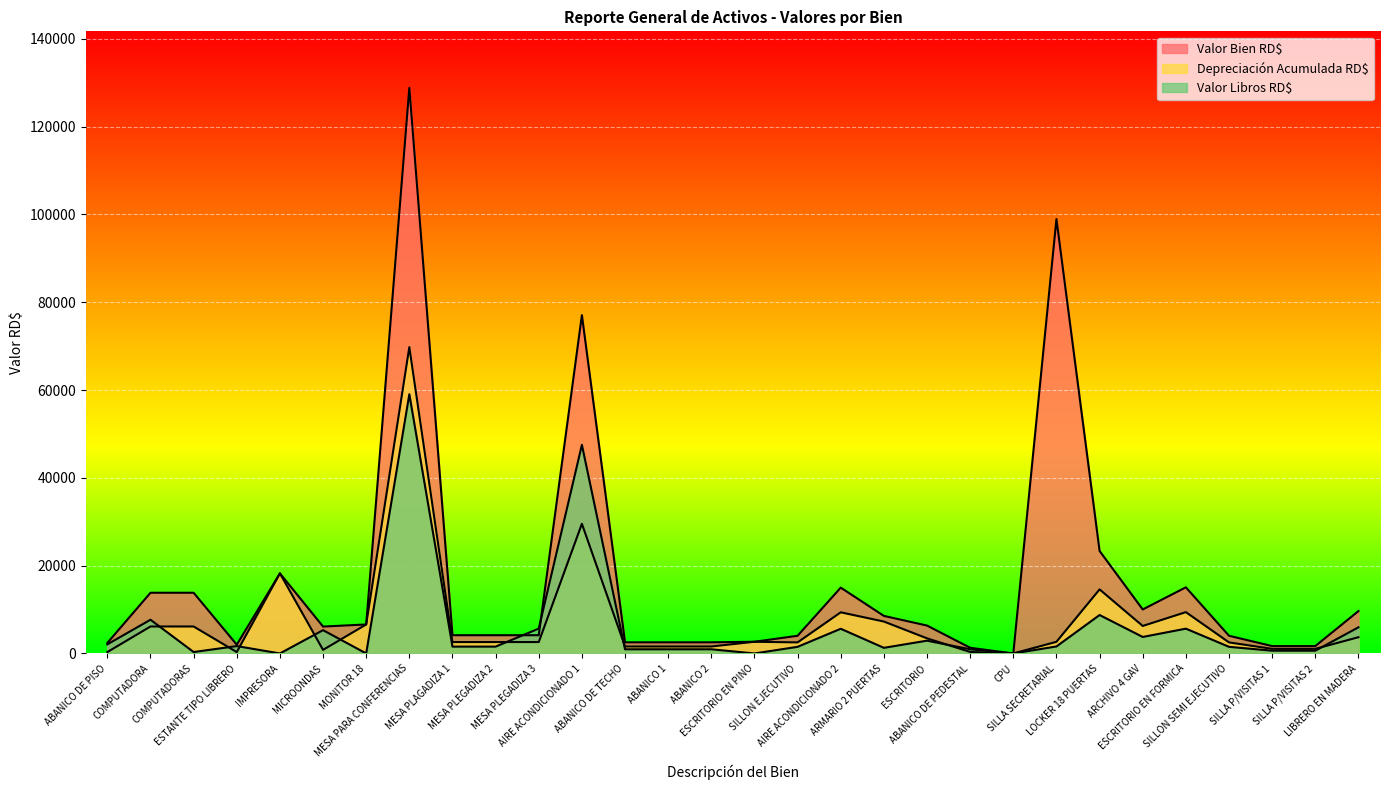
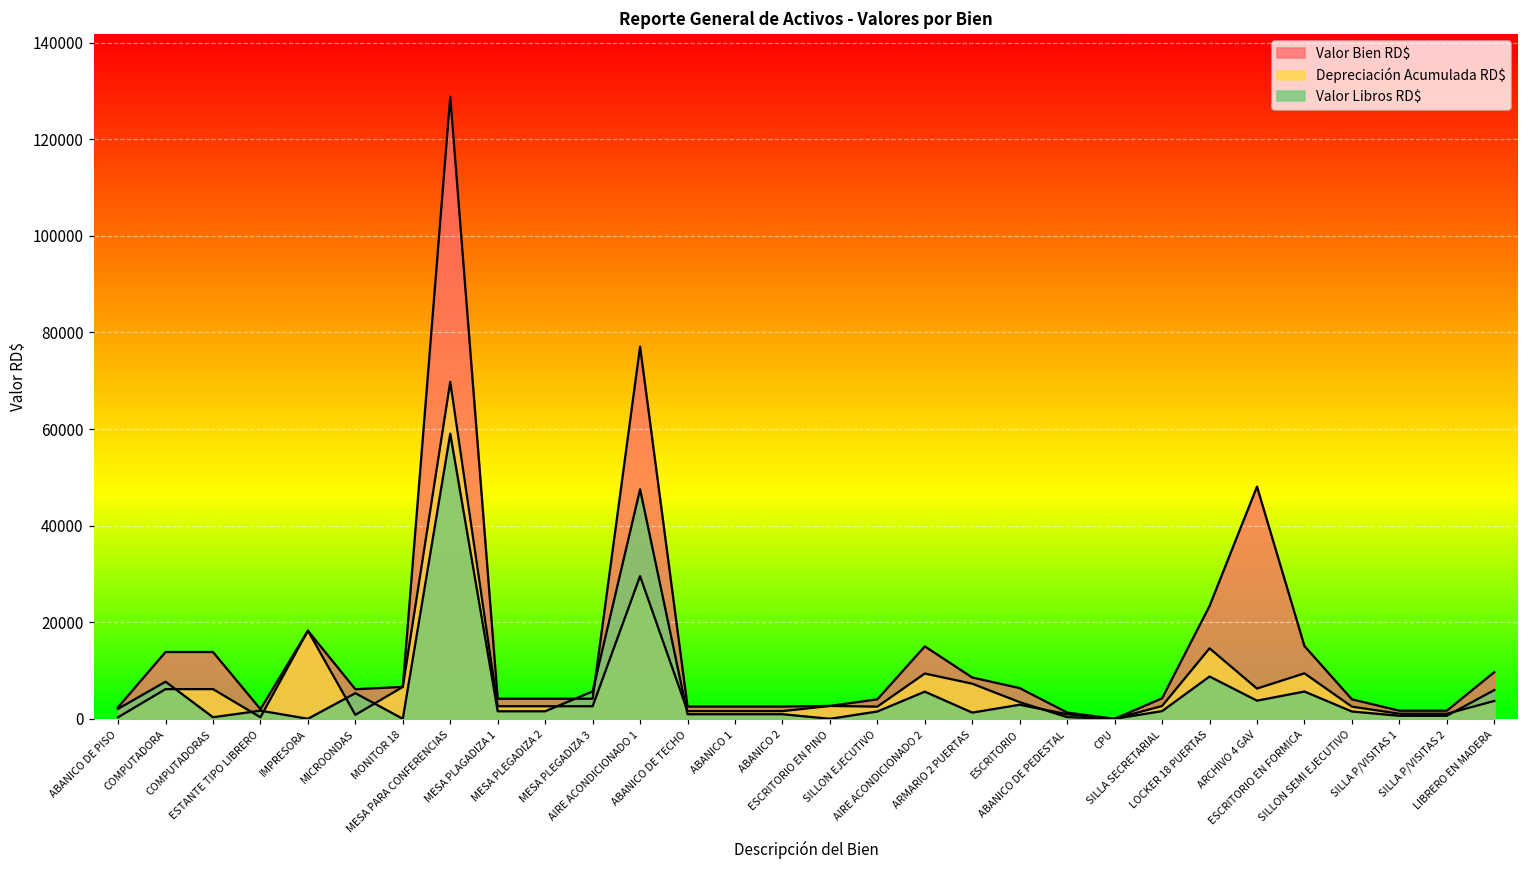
Valor Bien RD$, SILLA SECRETARIAL: 99000 -> 4000
Valor Bien RD$, ARCHIVO 4 GAV: 10000 -> 48000
